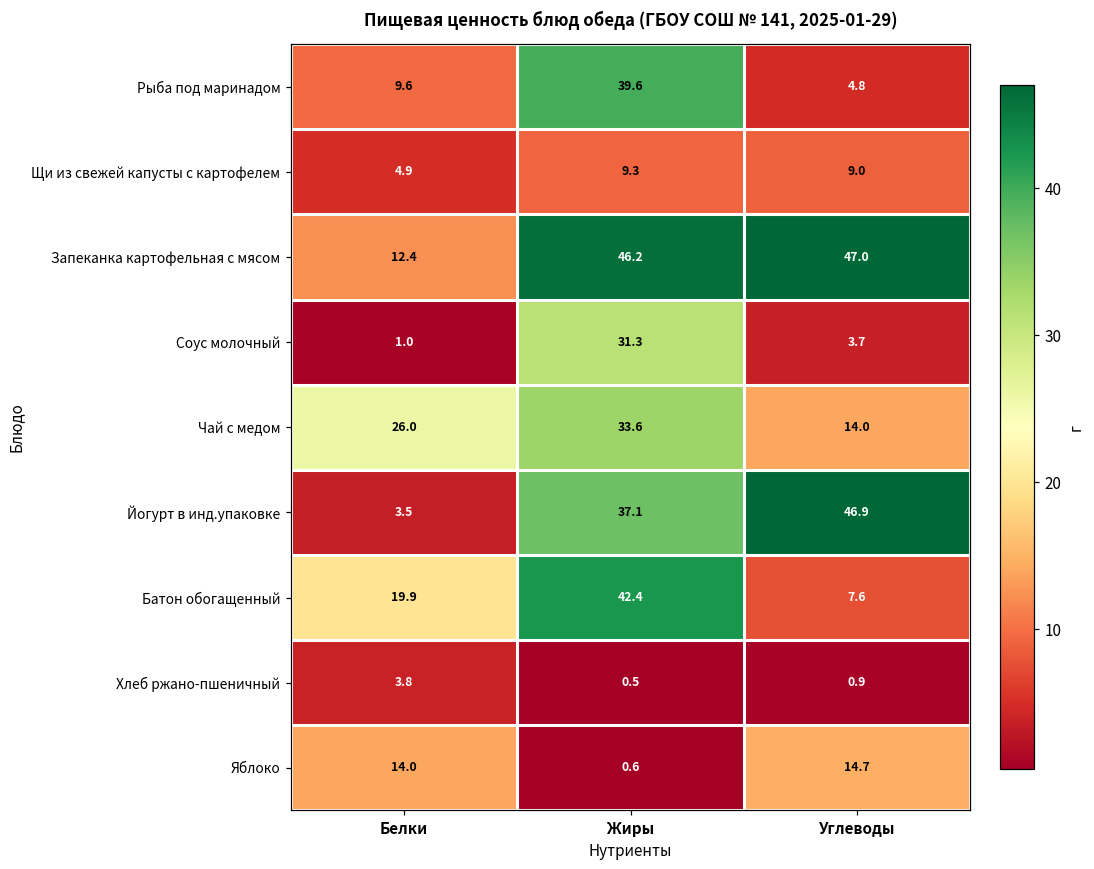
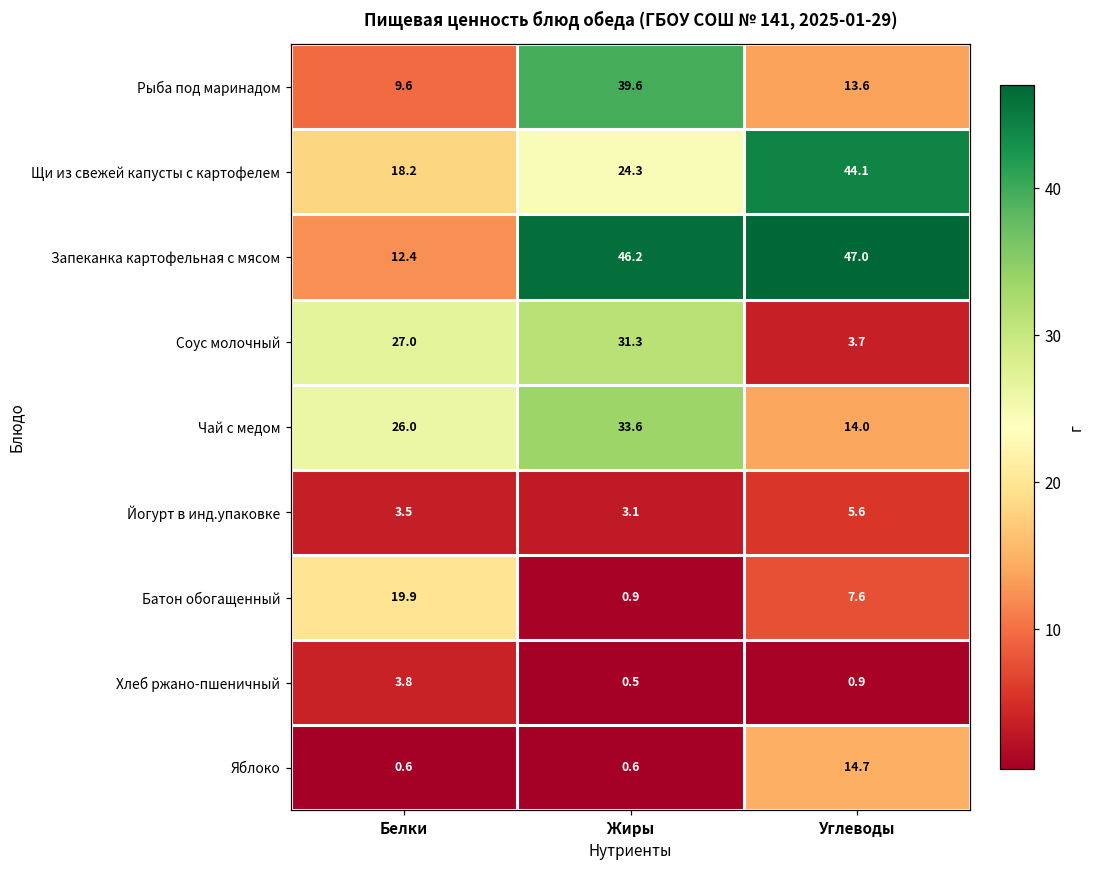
Рыба под маринадом, Углеводы: 4.8 -> 13.6
Щи из свежей капусты с картофелем, Белки: 4.9 -> 18.2
Щи из свежей капусты с картофелем, Жиры: 9.3 -> 24.3
Щи из свежей капусты с картофелем, Углеводы: 9.0 -> 44.1
Соус молочный, Белки: 1.0 -> 27.0
Йогурт в инд.упаковке, Жиры: 37.1 -> 3.1
Йогурт в инд.упаковке, Углеводы: 46.9 -> 5.6
Батон обогащенный, Жиры: 42.4 -> 0.9
Яблоко, Белки: 14.0 -> 0.6
